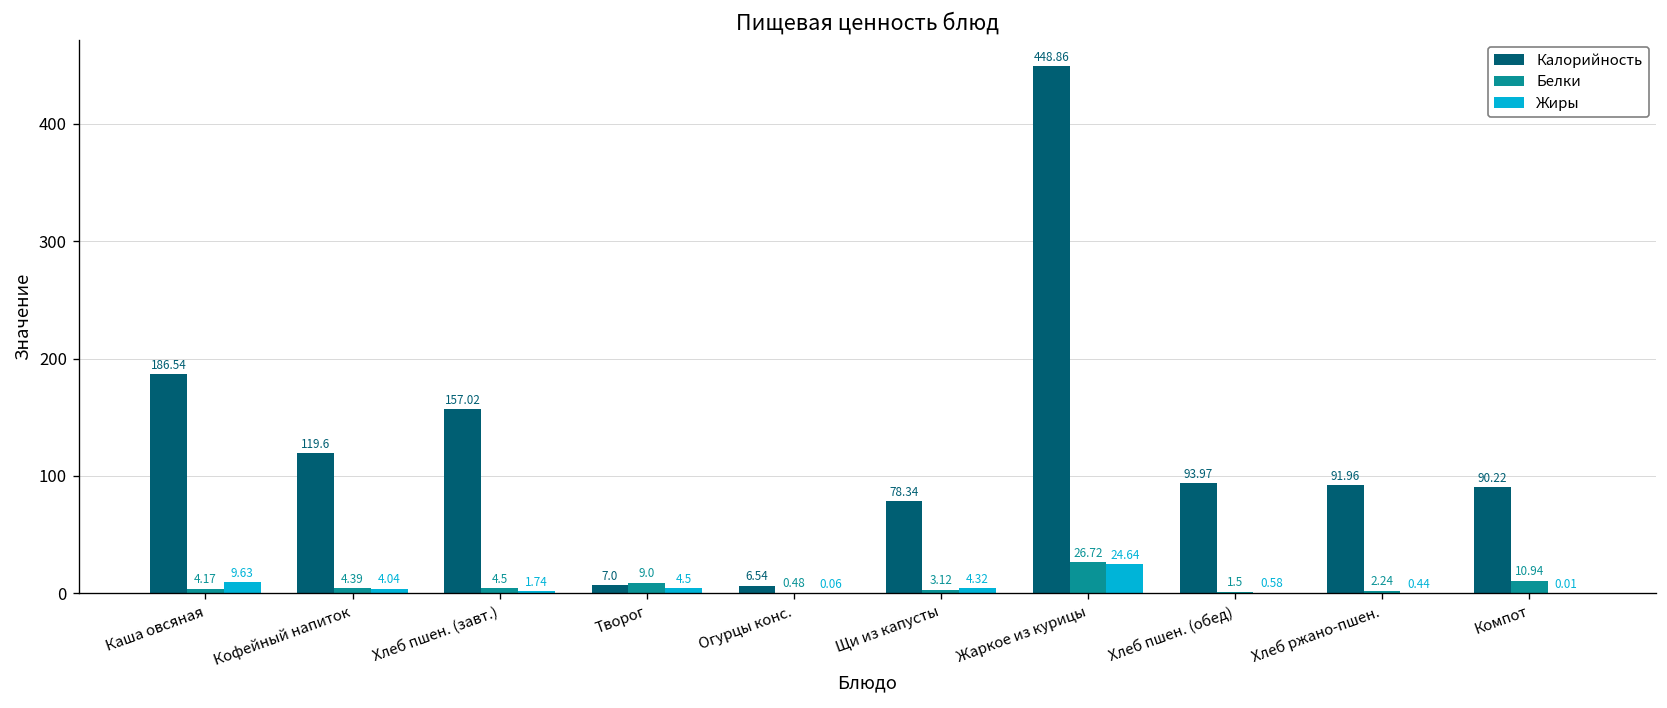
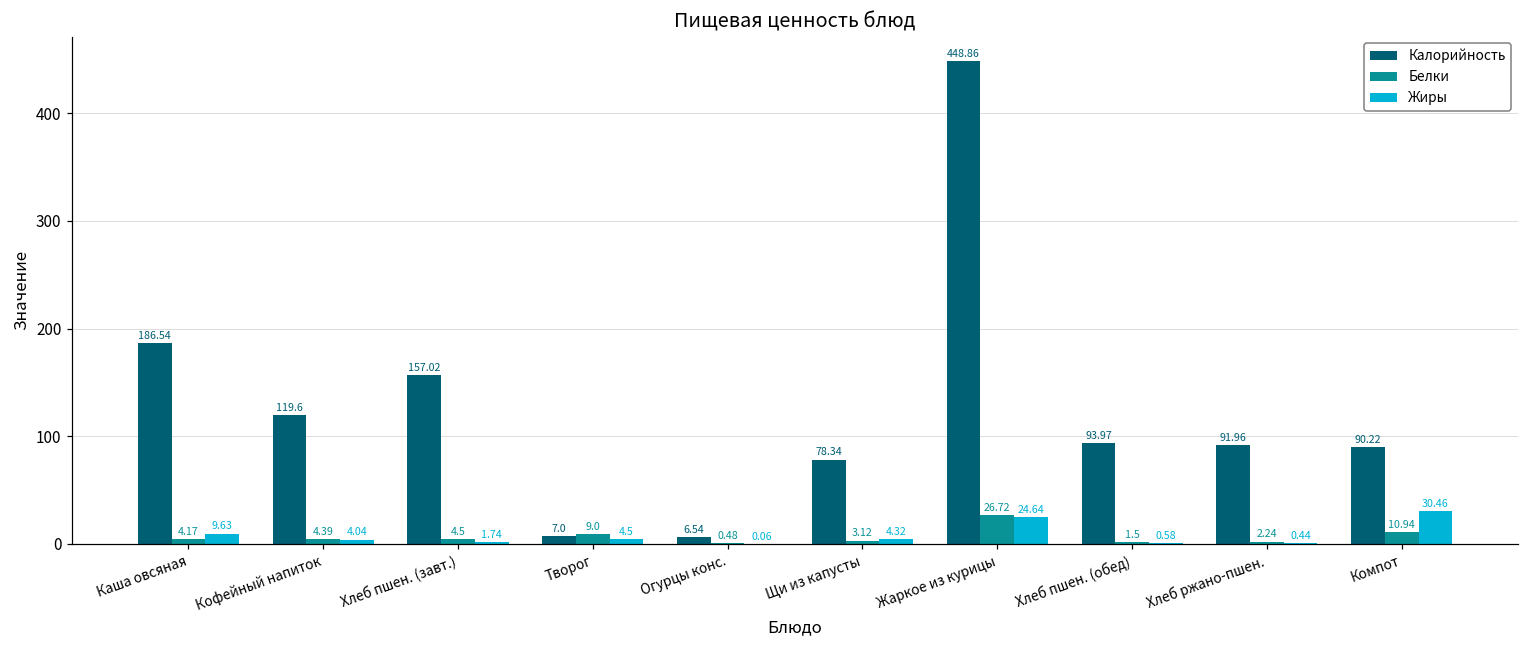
Жиры, Компот: 0.01 -> 30.46
